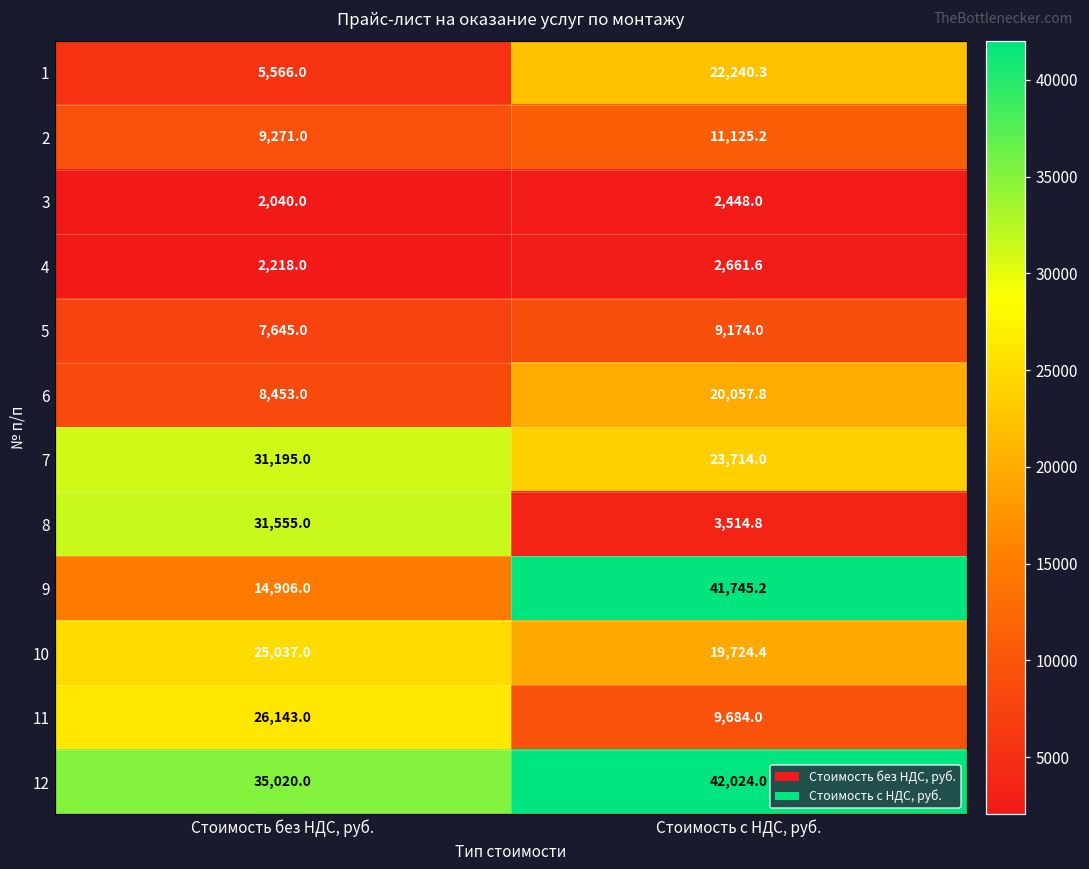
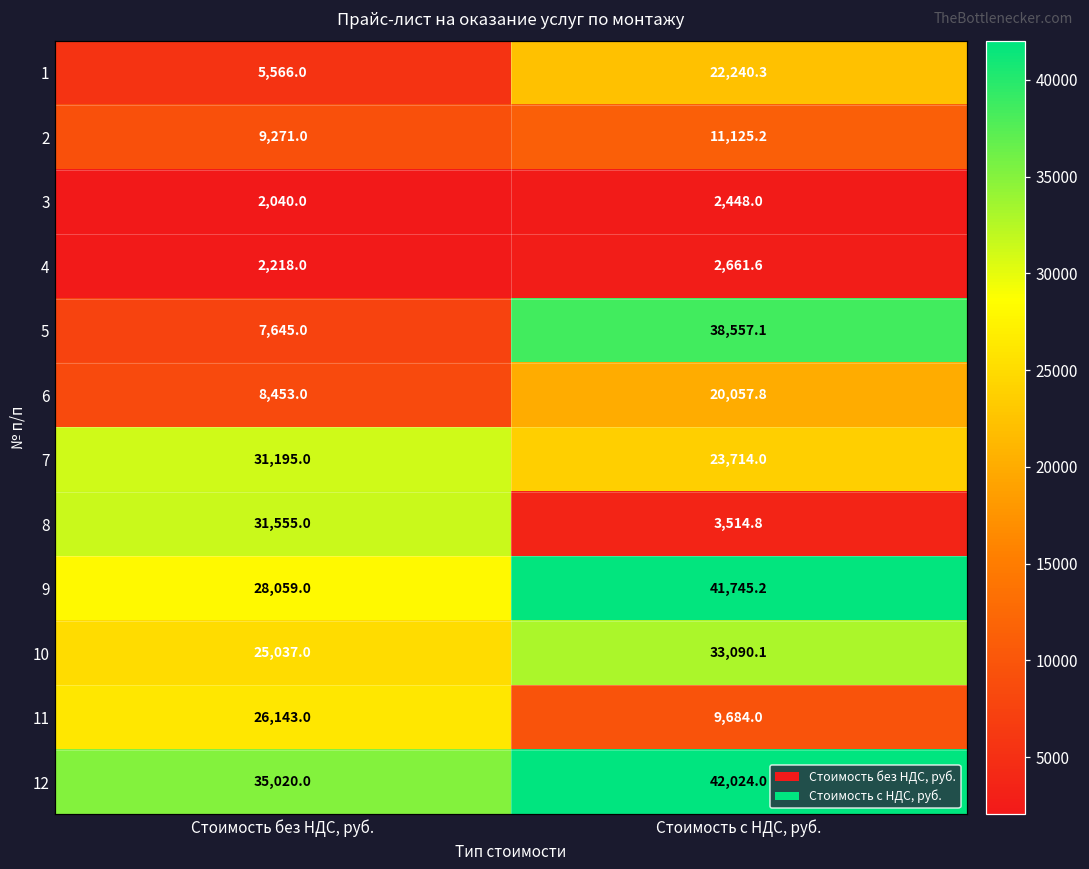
5, Стоимость с НДС, руб.: 9,174.0 -> 38,557.1
9, Стоимость без НДС, руб.: 14,906.0 -> 28,059.0
10, Стоимость с НДС, руб.: 19,724.4 -> 33,090.1
